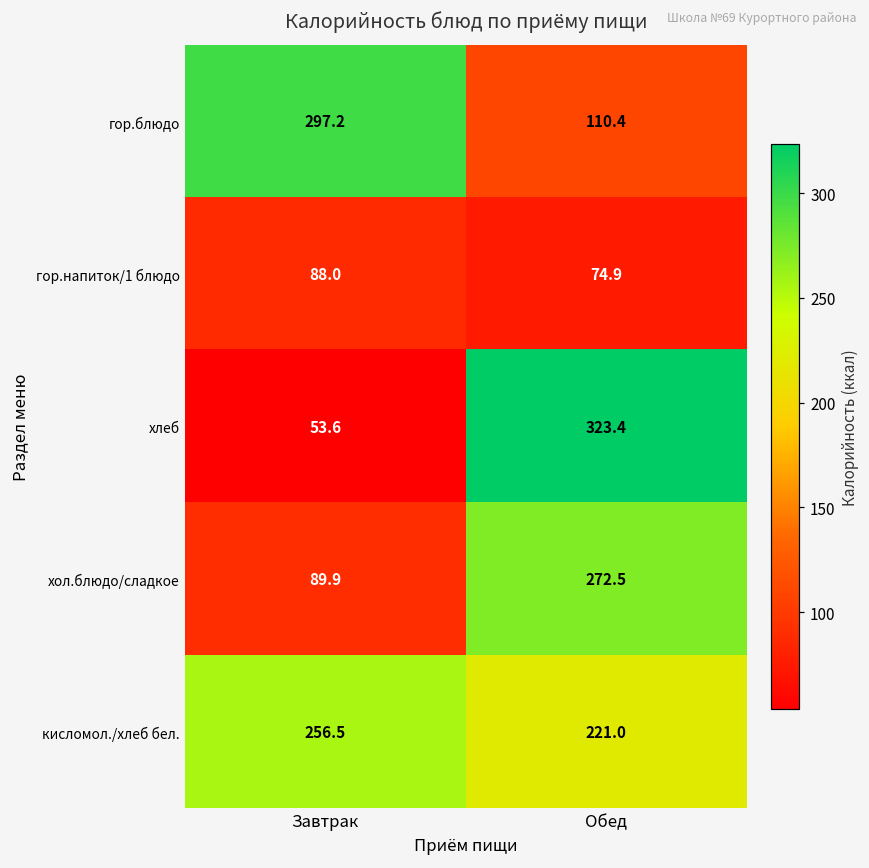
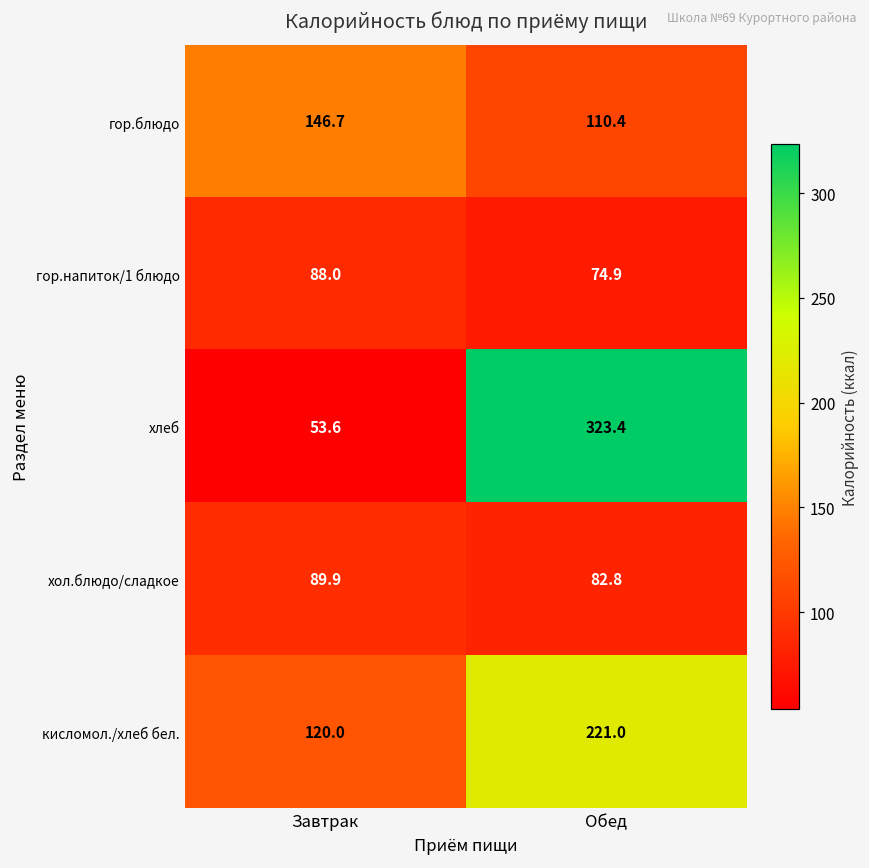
гор.блюдо, Завтрак: 297.2 -> 146.7
хол.блюдо/сладкое, Обед: 272.5 -> 82.8
кисломол./хлеб бел., Завтрак: 256.5 -> 120.0
